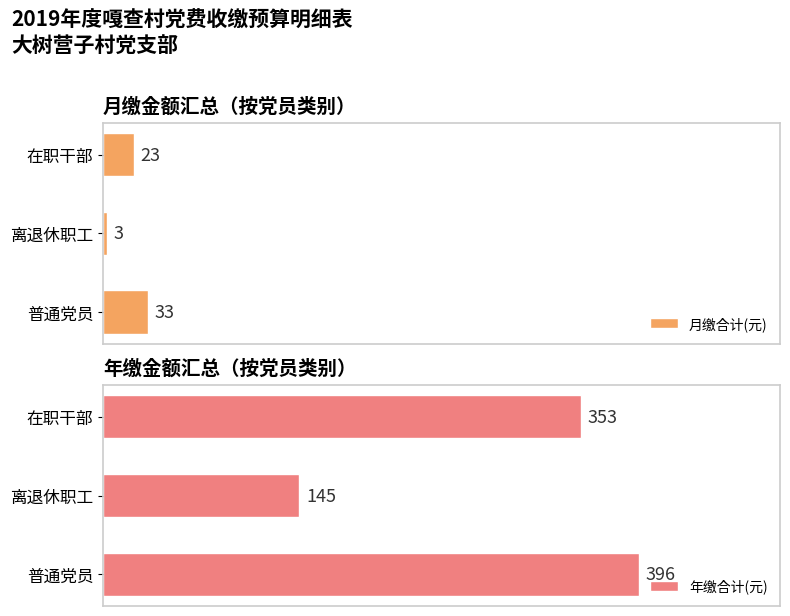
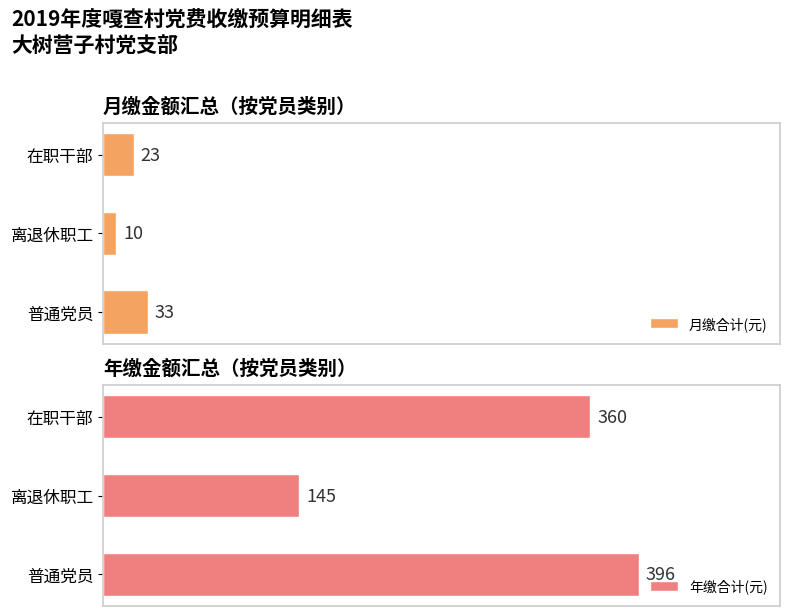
月缴金额汇总（按党员类别）, 离退休职工: 3 -> 10
年缴金额汇总（按党员类别）, 在职干部: 353 -> 360
